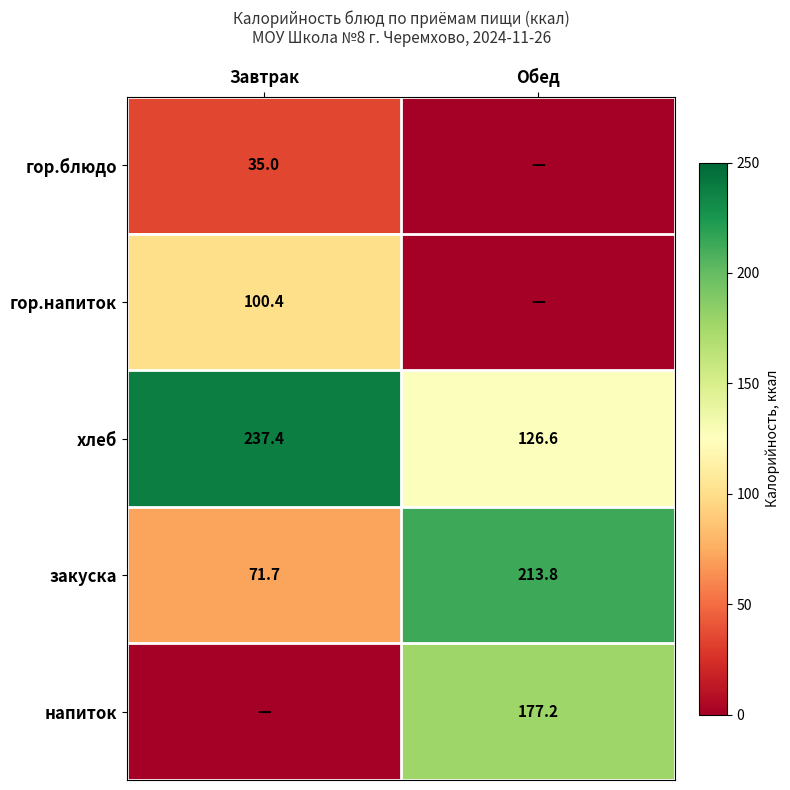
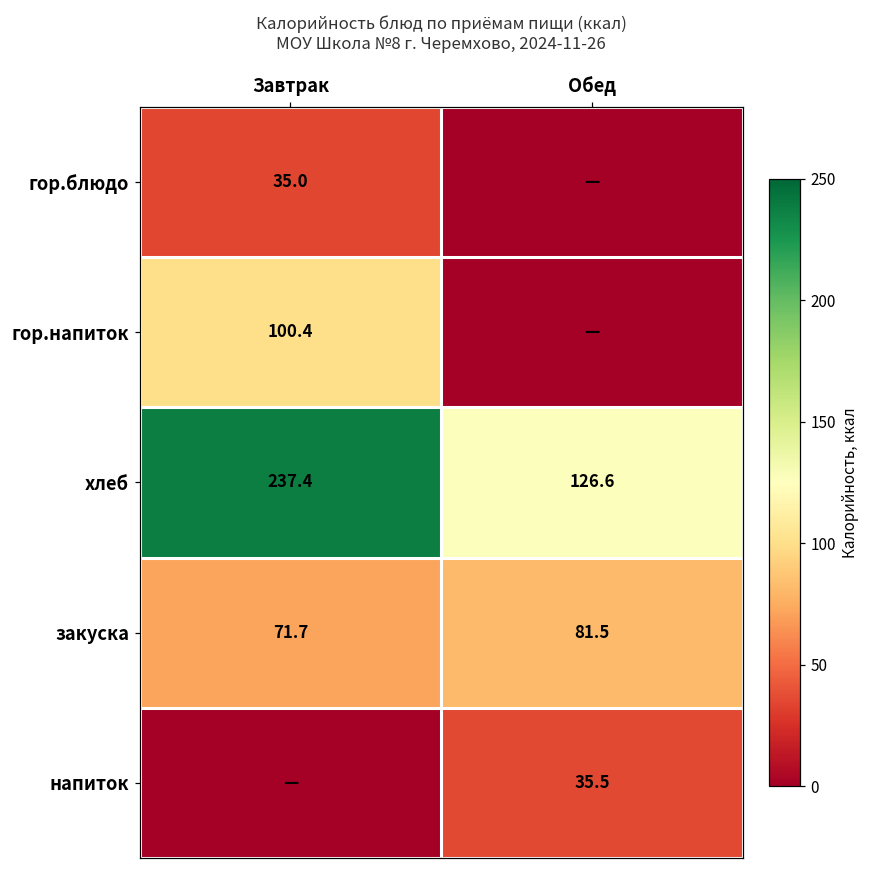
закуска, Обед: 213.8 -> 81.5
напиток, Обед: 177.2 -> 35.5
